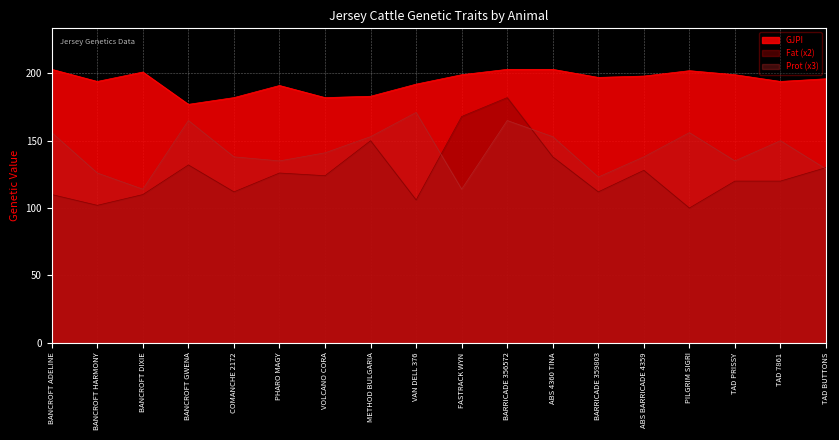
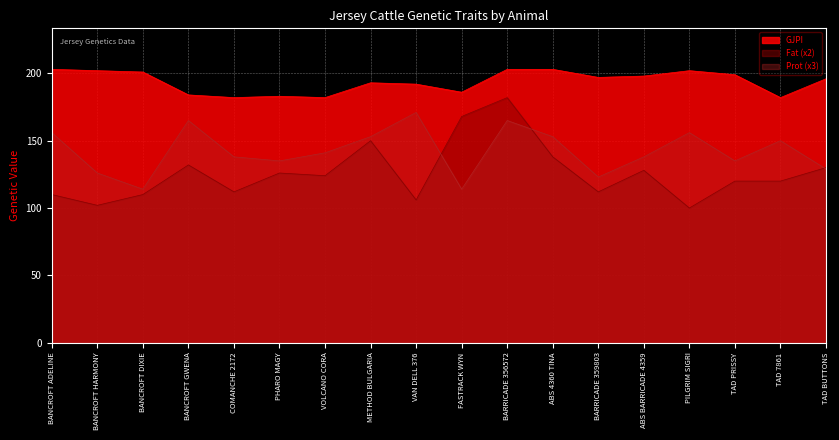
GJPI, BANCROFT HARMONY: 194 -> 202
GJPI, BANCROFT GWENA: 177 -> 184
GJPI, PHARO MAGY: 191 -> 183
GJPI, METHOD BULGARIA: 183 -> 193
GJPI, FASTRACK WYN: 199 -> 186
GJPI, TAD 7861: 194 -> 182
